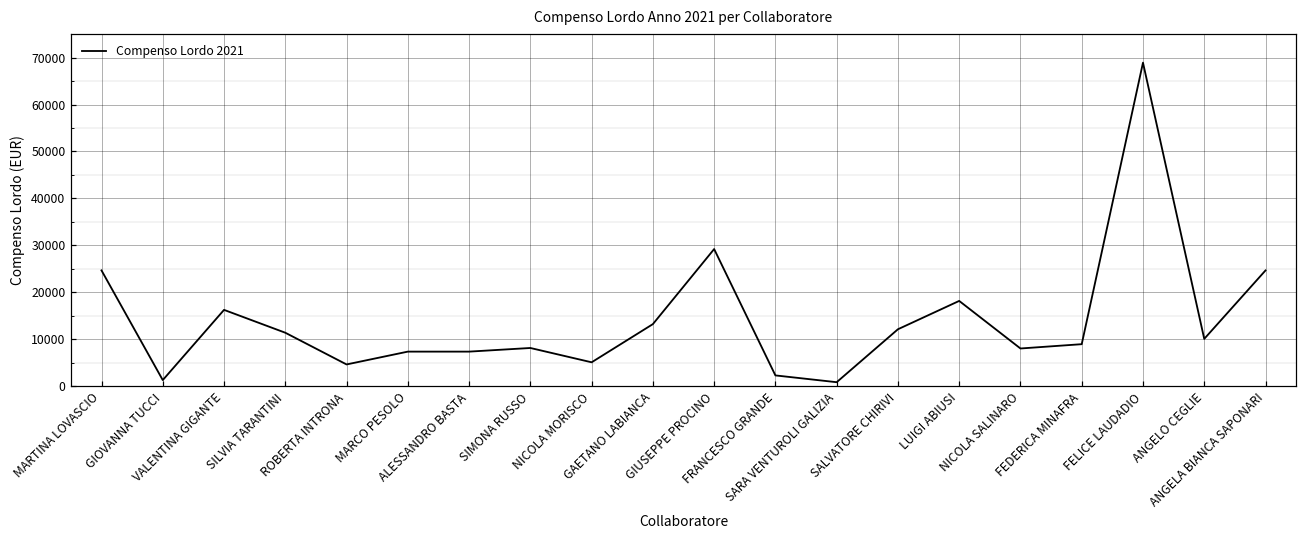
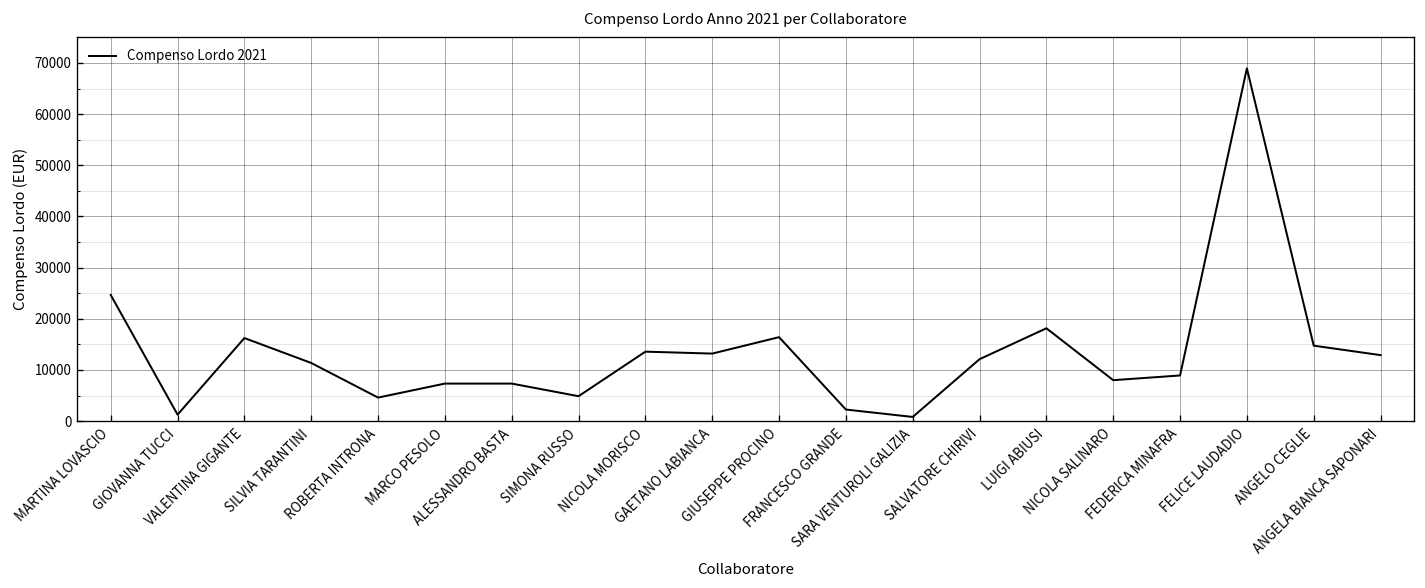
SIMONA RUSSO: 8000 -> 5000
NICOLA MORISCO: 5000 -> 14000
GIUSEPPE PROCINO: 29000 -> 16000
ANGELO CEGLIE: 10000 -> 15000
ANGELA BIANCA SAPONARI: 25000 -> 13000
